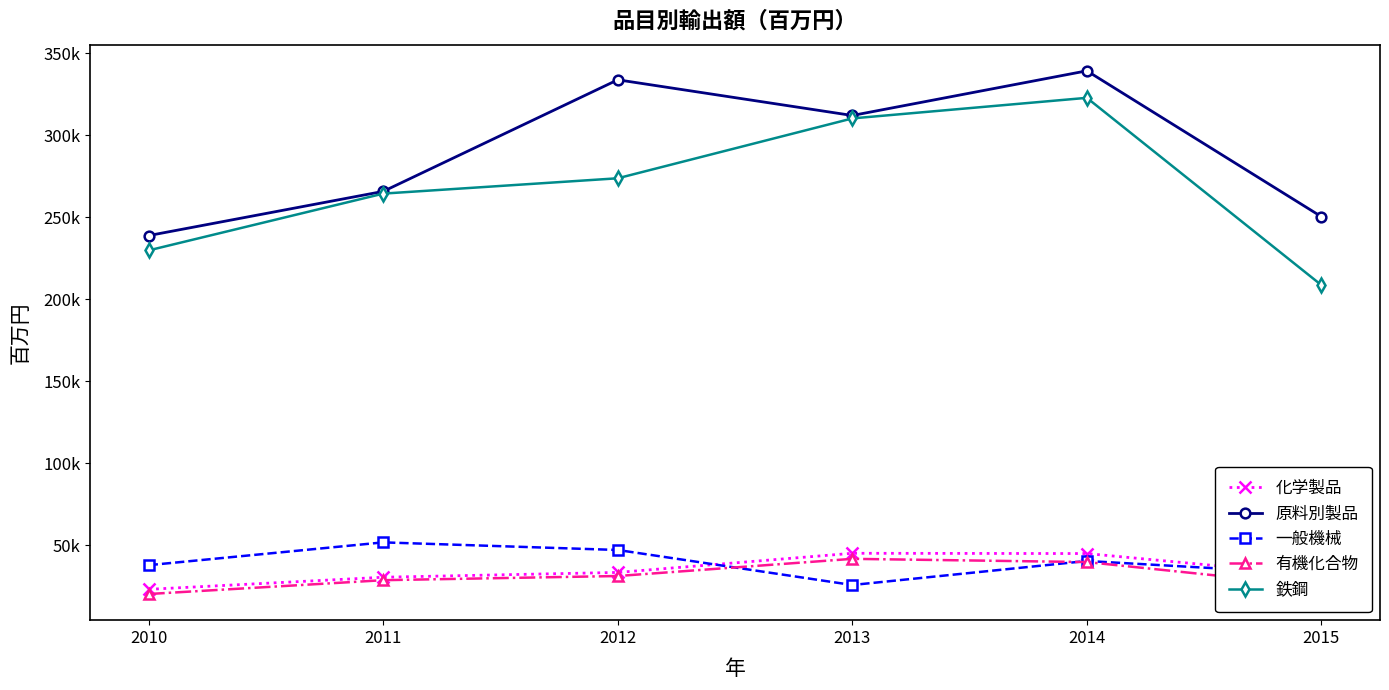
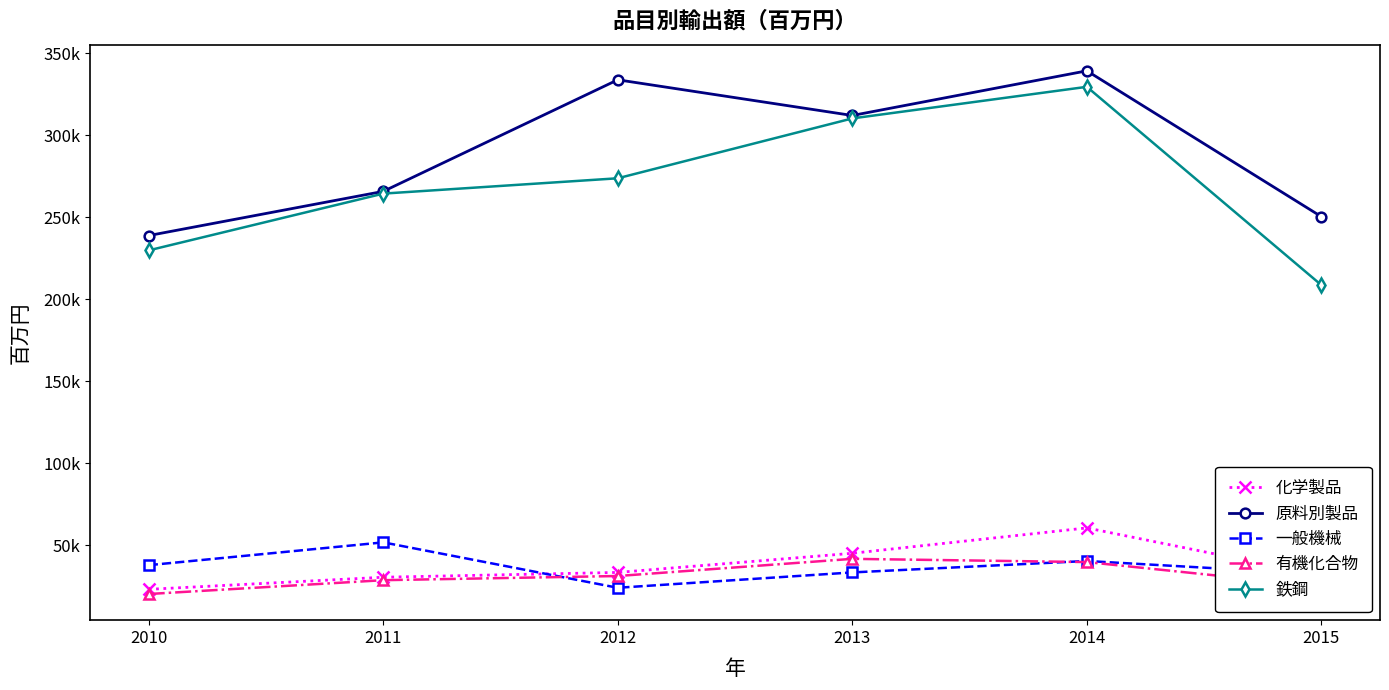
一般機械, 2012: 47000 -> 24000
一般機械, 2013: 26000 -> 34000
化学製品, 2014: 45000 -> 61000
鉄鋼, 2014: 323000 -> 329000
